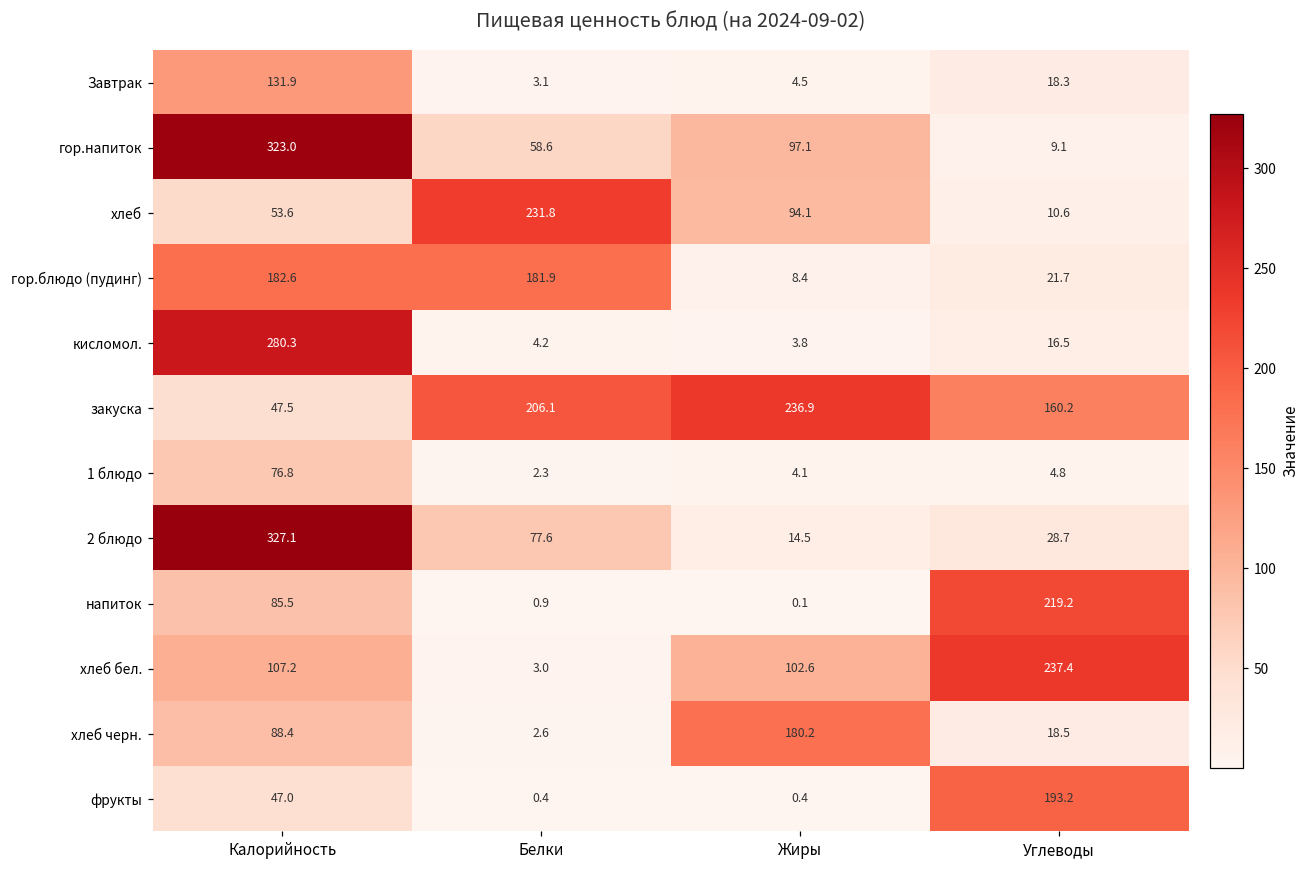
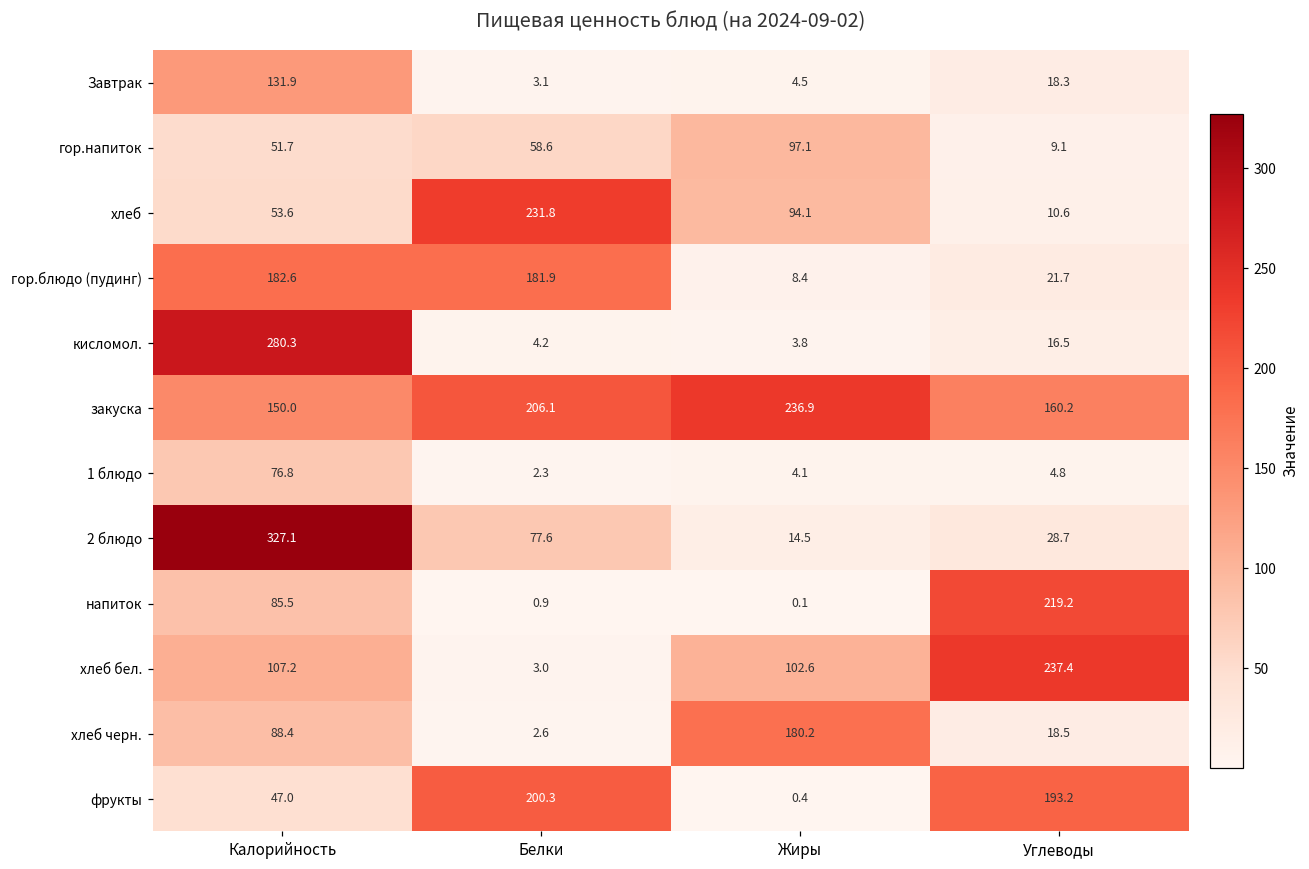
гор.напиток, Калорийность: 323.0 -> 51.7
закуска, Калорийность: 47.5 -> 150.0
фрукты, Белки: 0.4 -> 200.3
